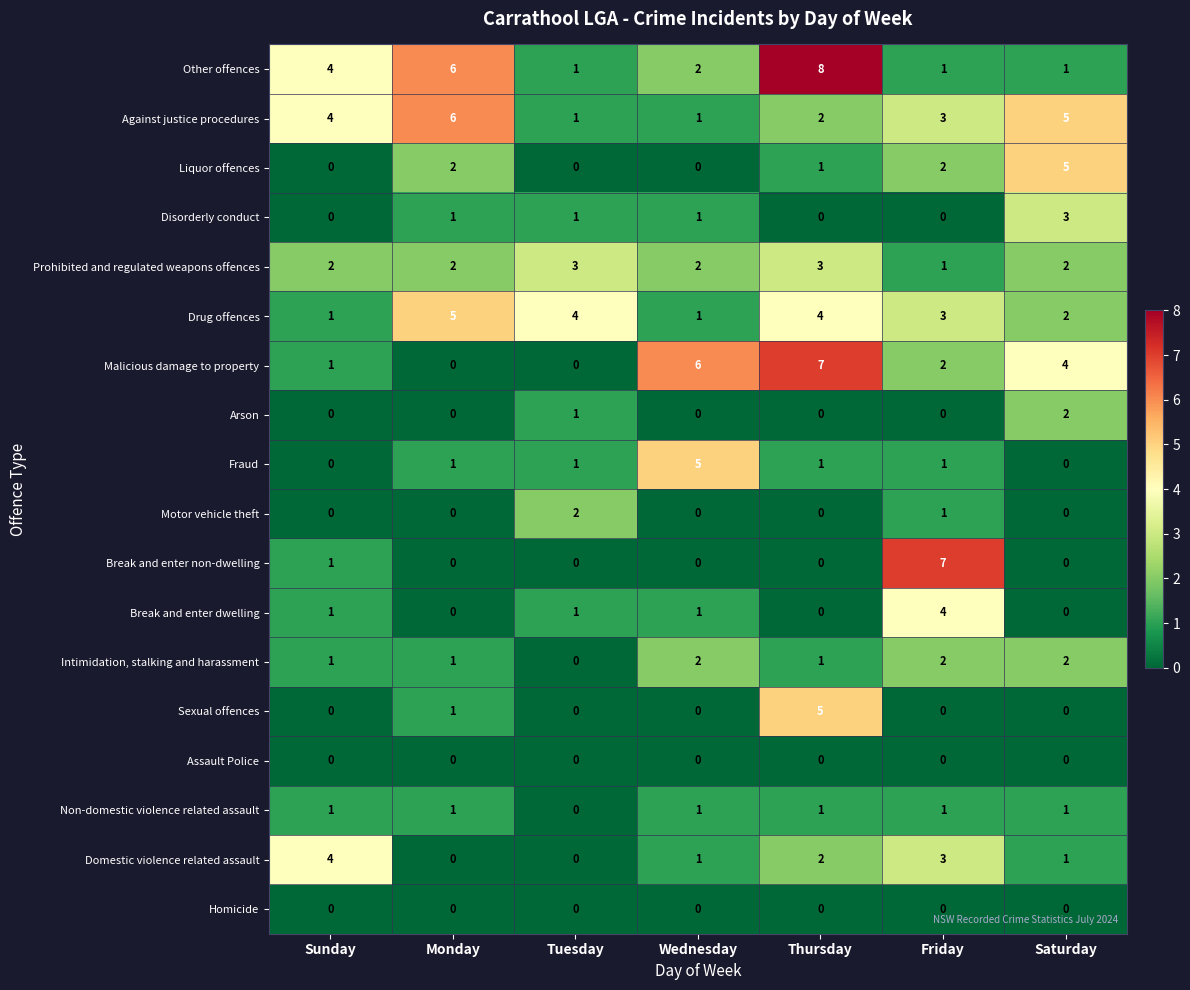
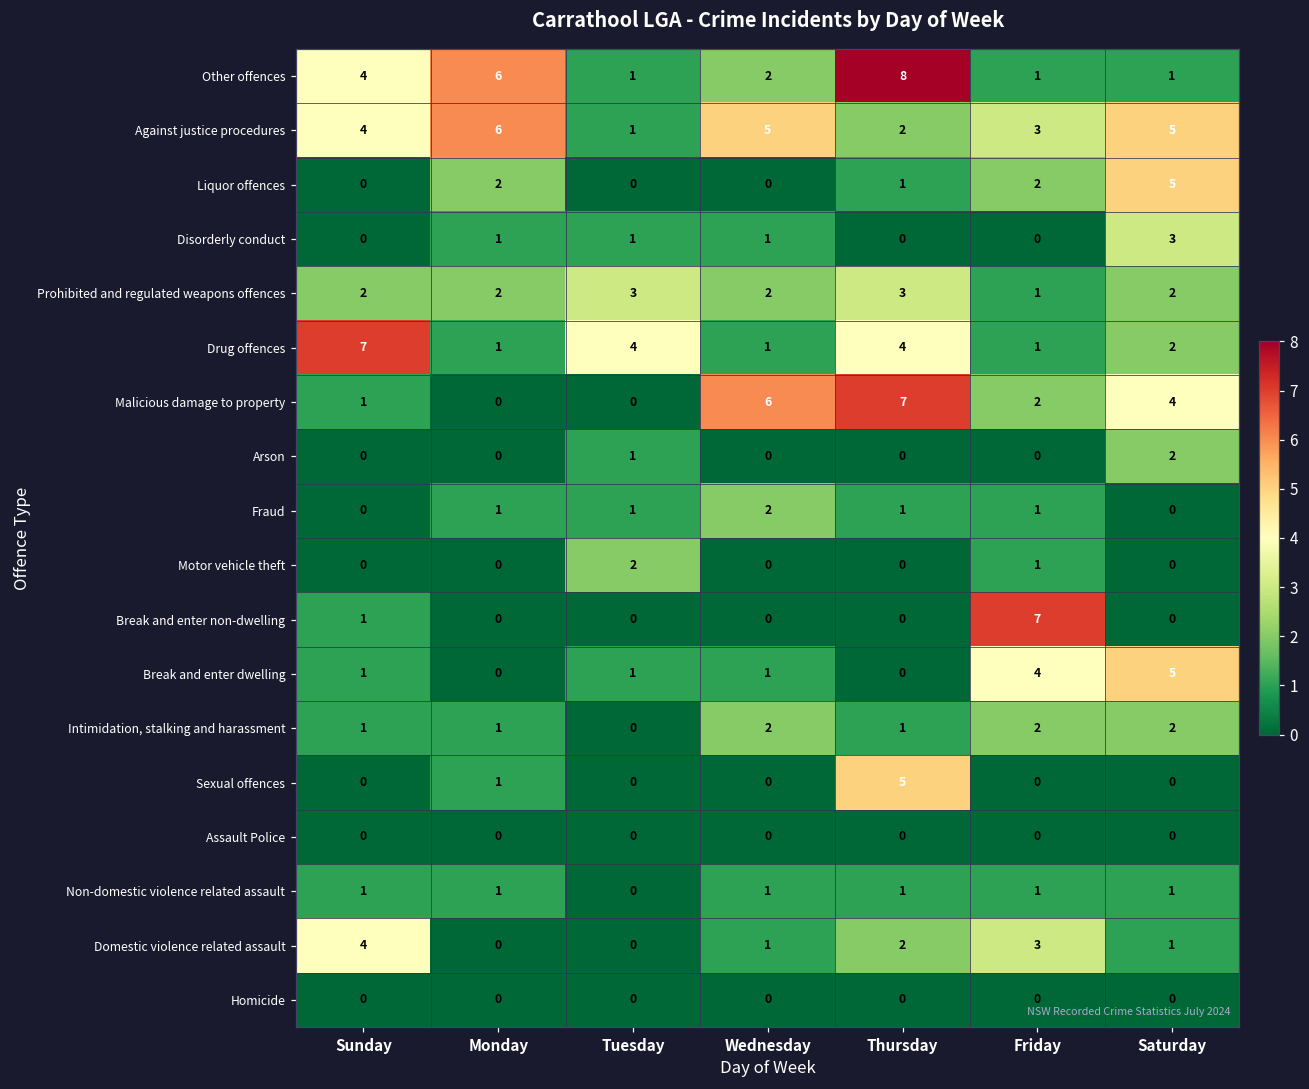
Against justice procedures, Wednesday: 1 -> 5
Drug offences, Sunday: 1 -> 7
Drug offences, Monday: 5 -> 1
Drug offences, Friday: 3 -> 1
Fraud, Wednesday: 5 -> 2
Break and enter dwelling, Saturday: 0 -> 5
